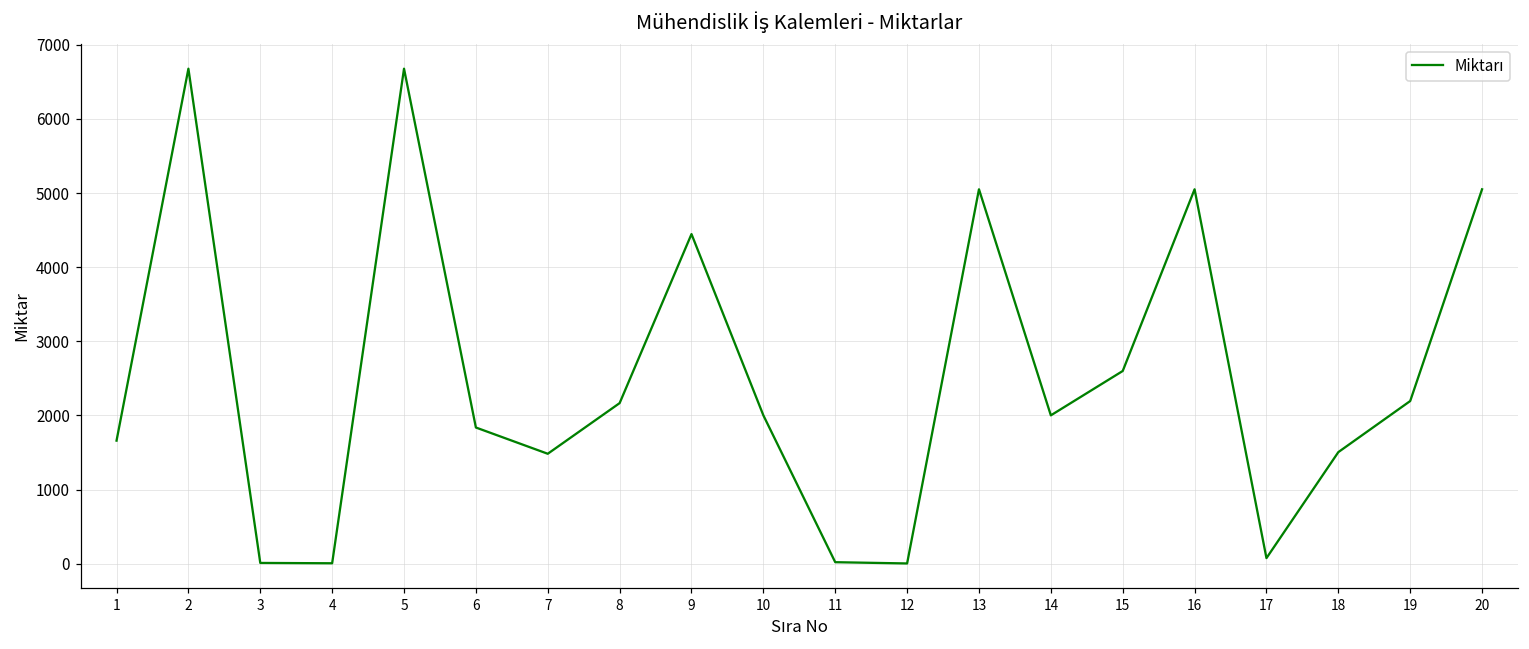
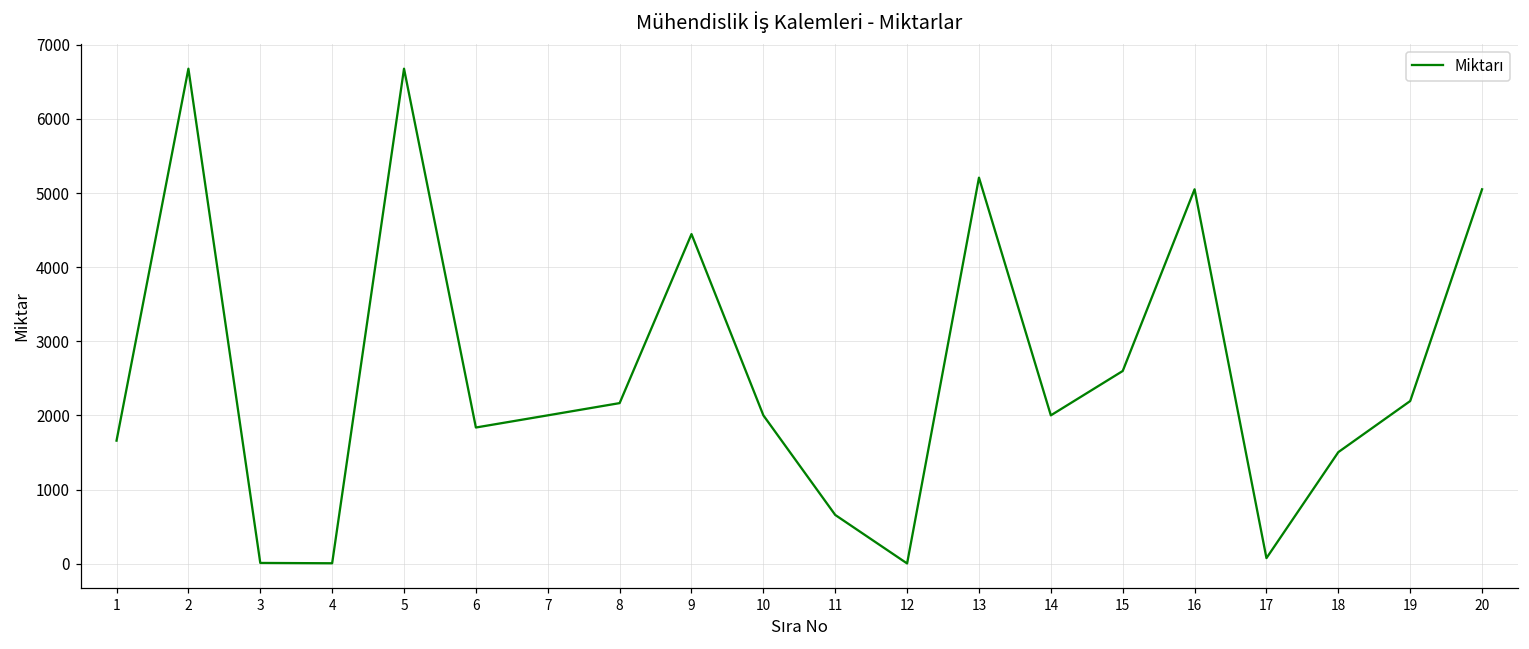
7: 1500 -> 2000
11: 0 -> 700
13: 5100 -> 5200
